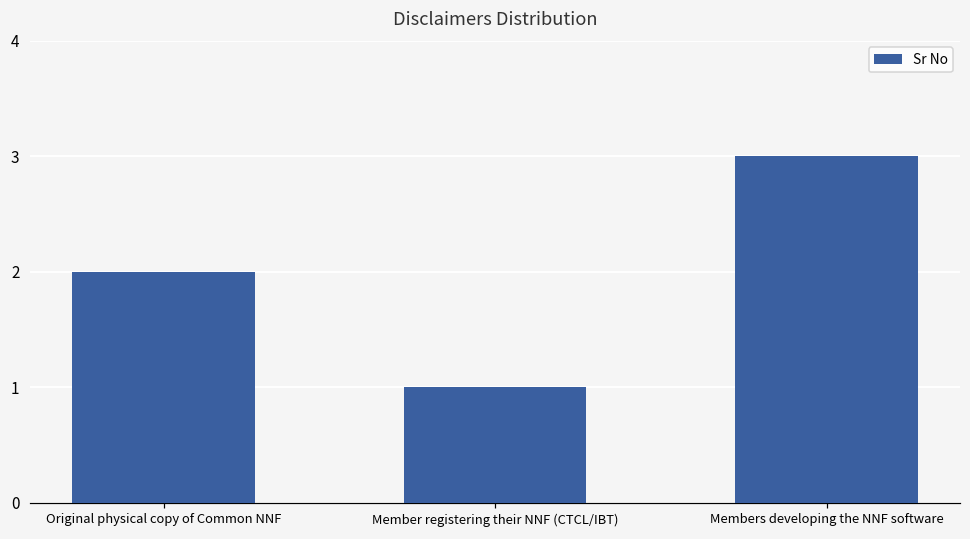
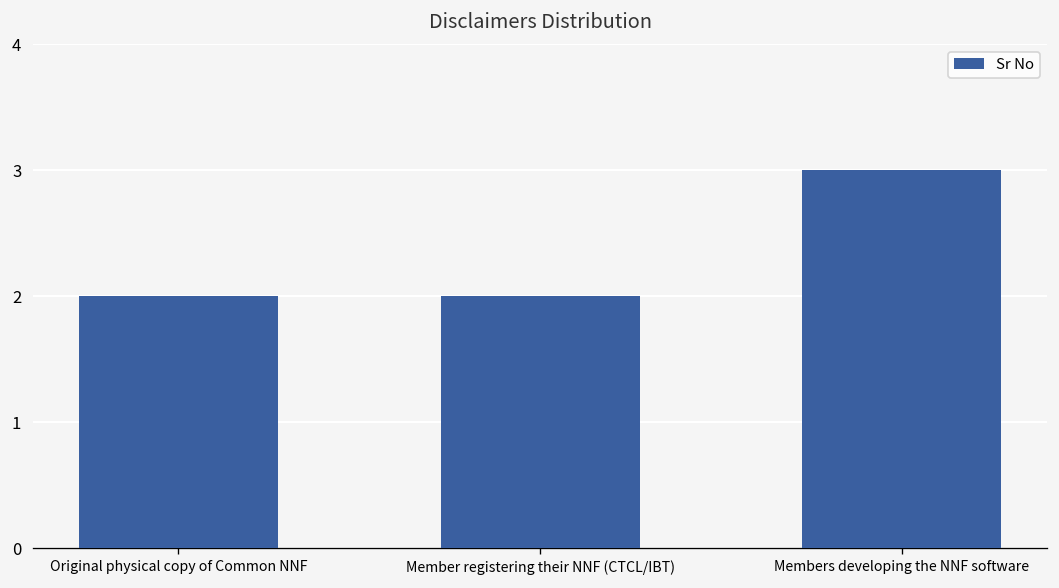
Member registering their NNF (CTCL/IBT): 1 -> 2
